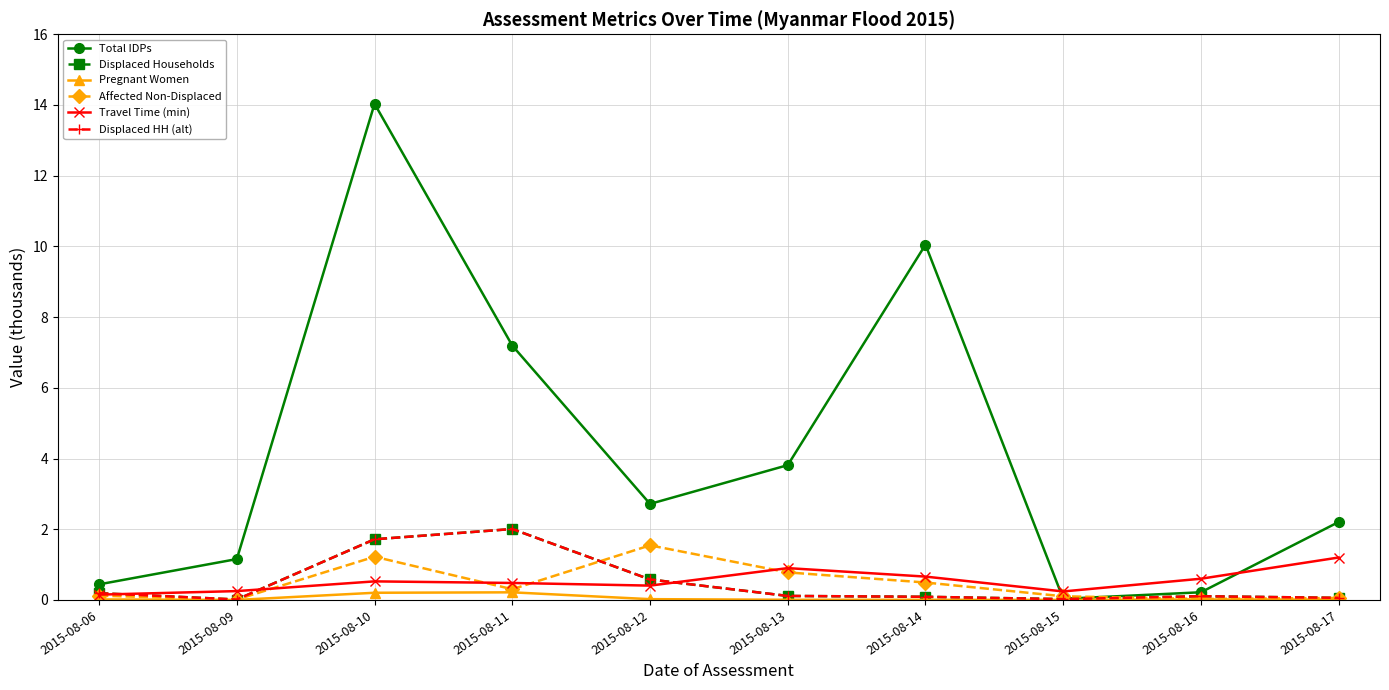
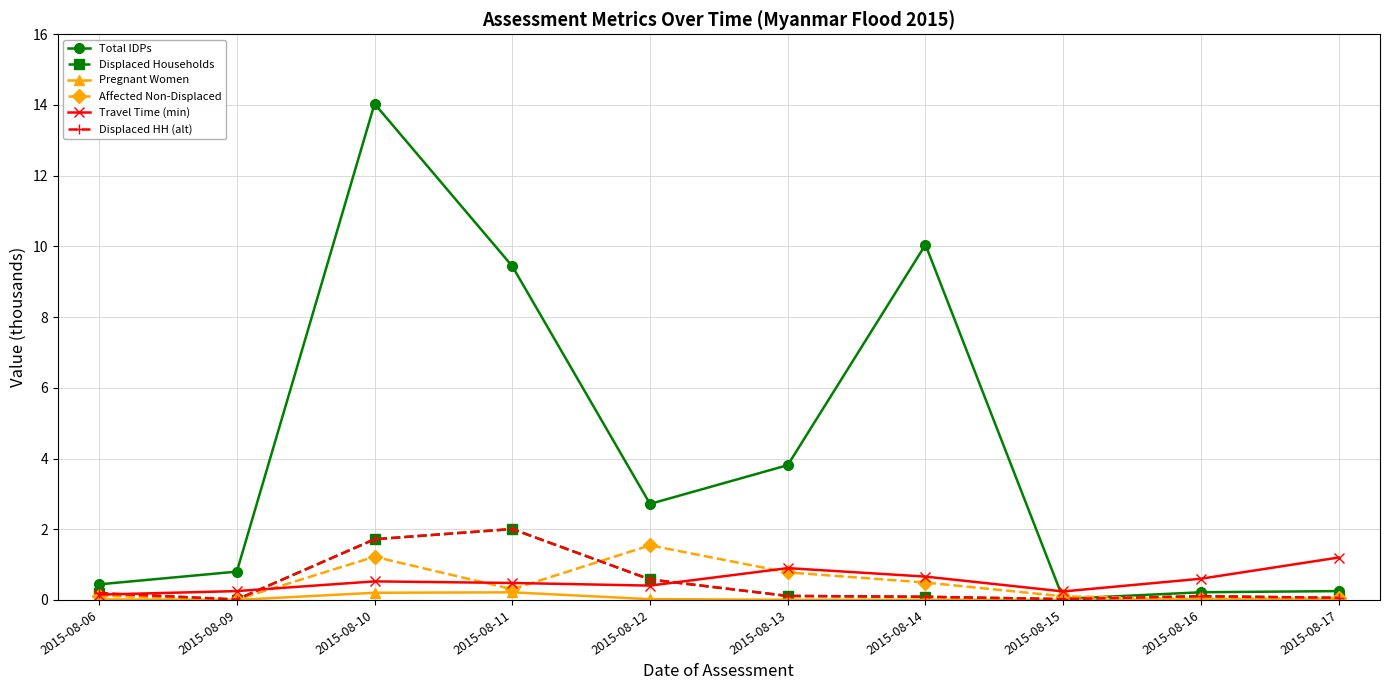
Total IDPs, 2015-08-09: 1.2 -> 0.8
Total IDPs, 2015-08-11: 7.2 -> 9.4
Total IDPs, 2015-08-17: 2.2 -> 0.3
